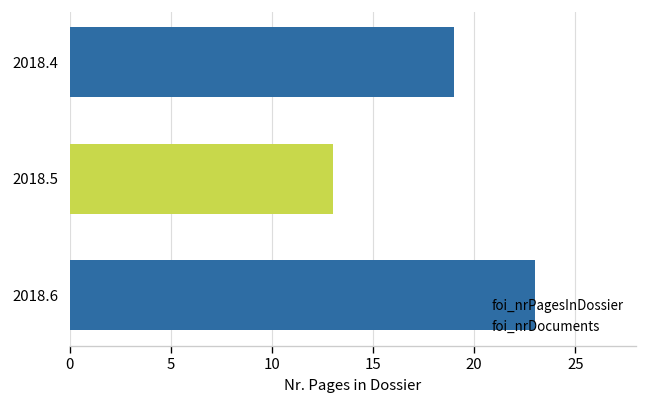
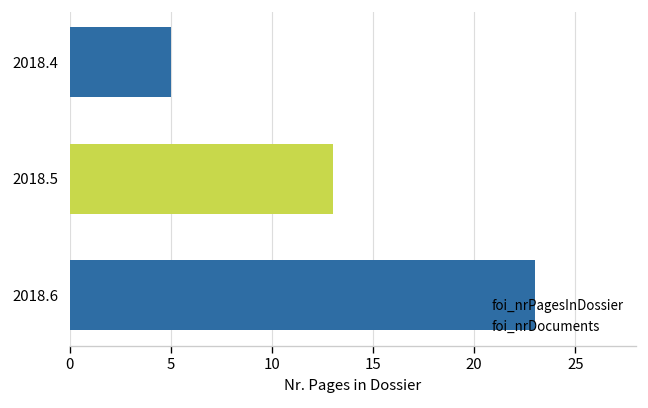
foi_nrPagesInDossier, 2018.4: 19 -> 5
